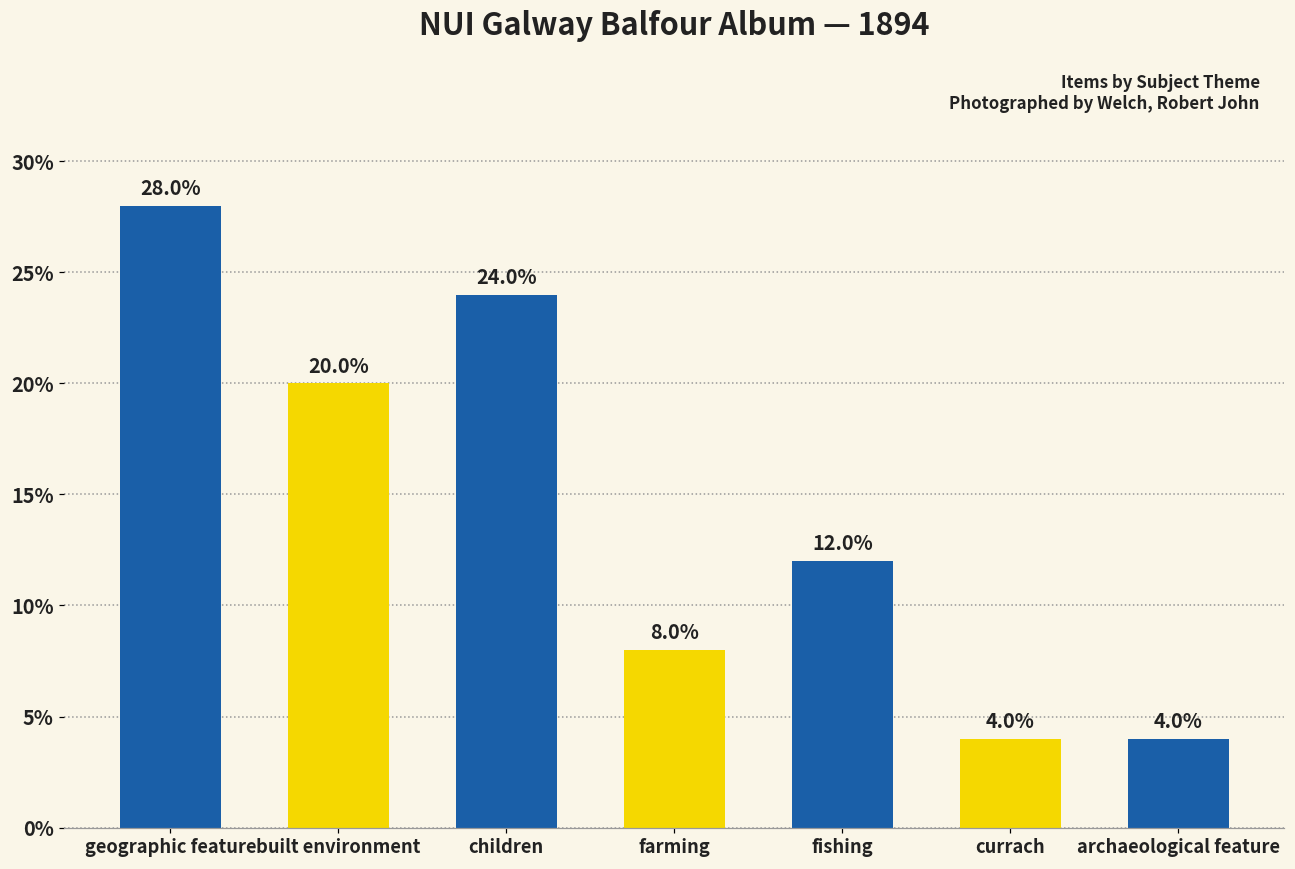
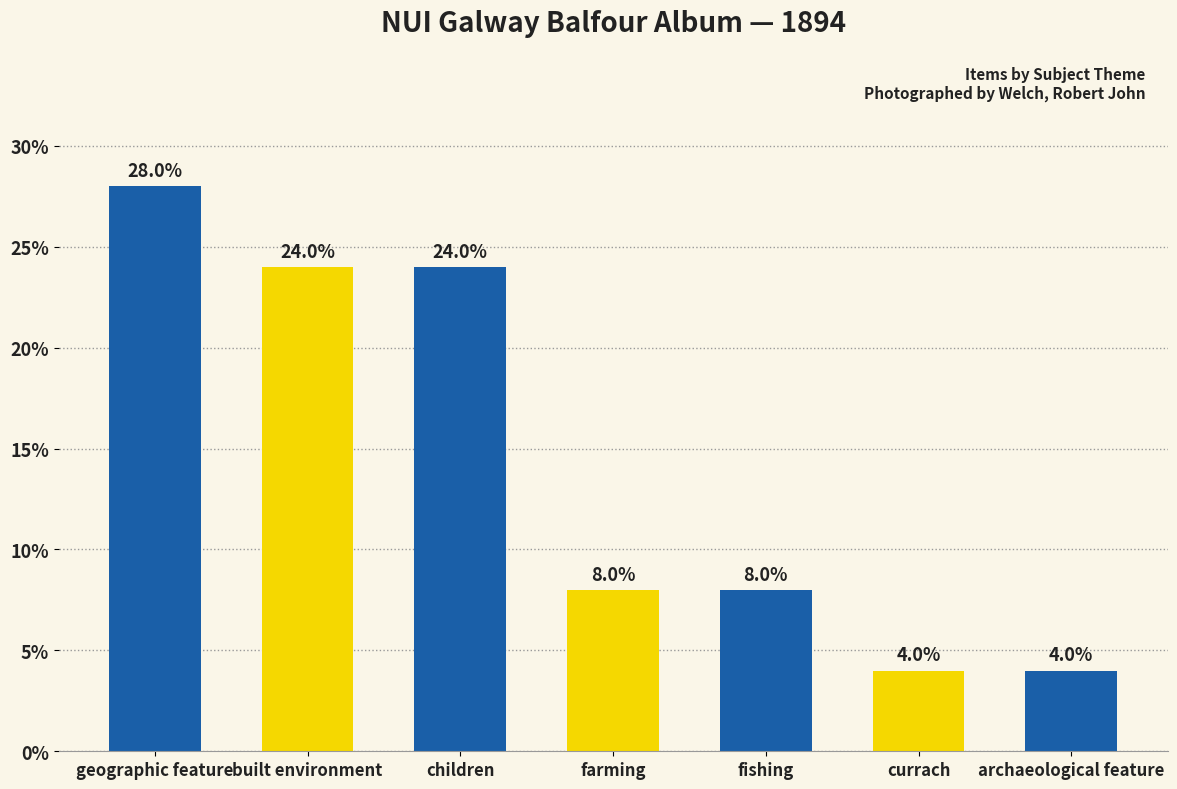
built environment: 20.0% -> 24.0%
fishing: 12.0% -> 8.0%
